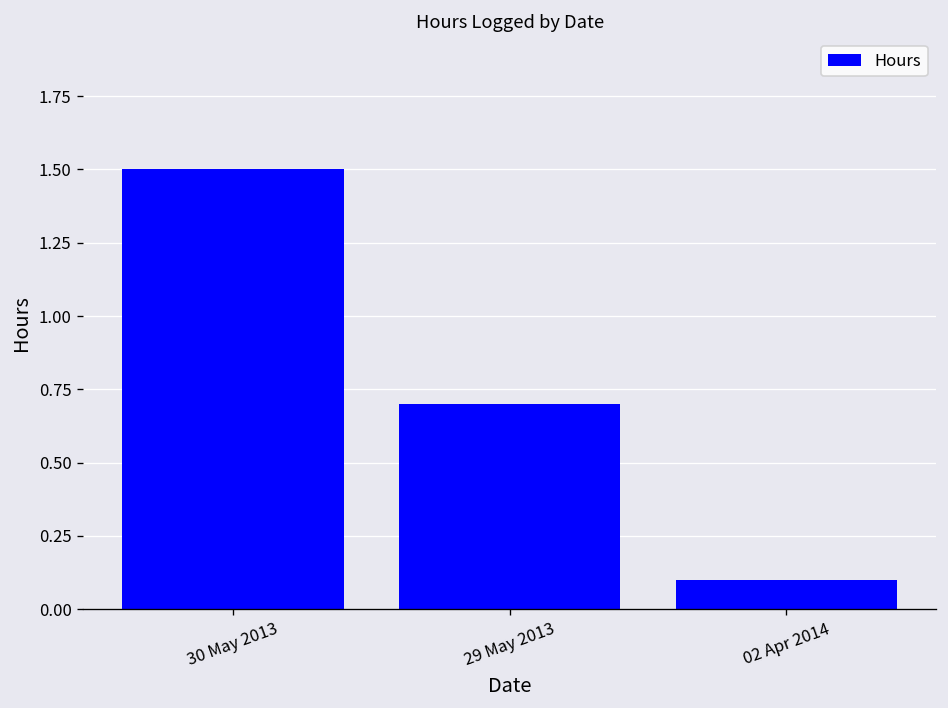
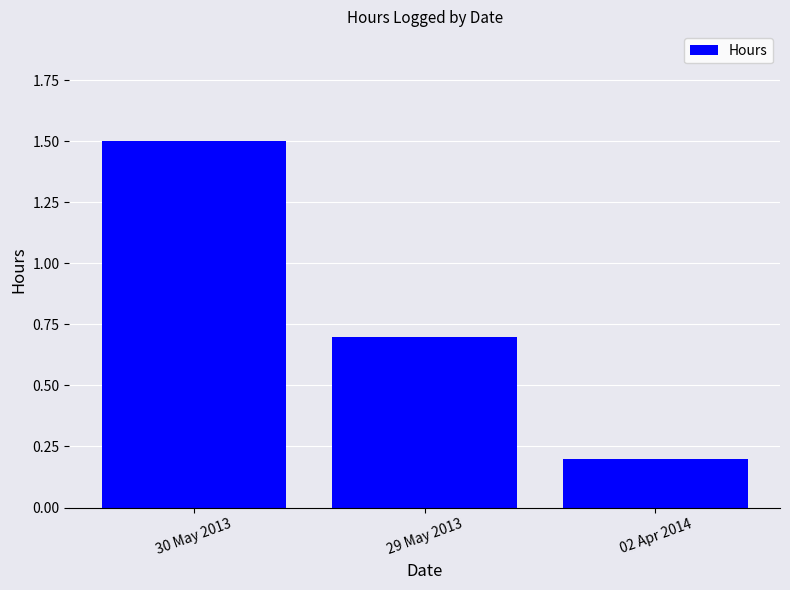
02 Apr 2014: 0.1 -> 0.2
